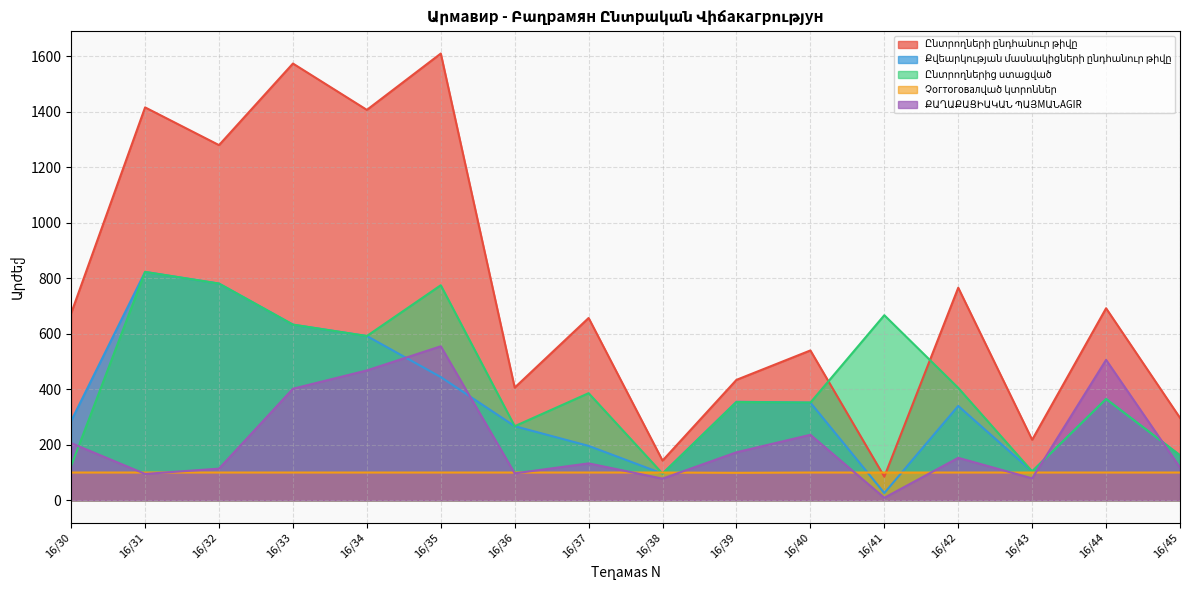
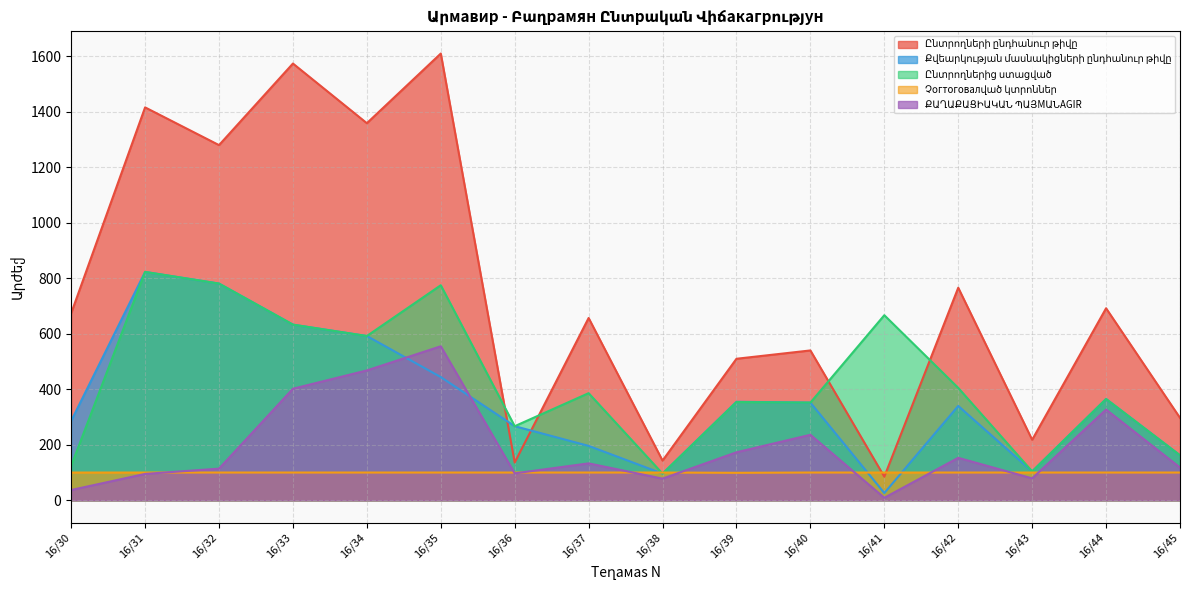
ՔԱՂԱՔԱՑԻԱԿԱՆ ՊԱՅМԱՆAGIR, 16/30: 210 -> 40
Ընտրողների ընդհանուր թիվը, 16/34: 1410 -> 1360
Ընտրողների ընդհանուր թիվը, 16/36: 410 -> 140
Ընտրողների ընդհանուր թիվը, 16/39: 430 -> 510
ՔԱՂԱՔԱՑԻԱԿԱՆ ՊԱՅМԱՆAGIR, 16/44: 510 -> 330
